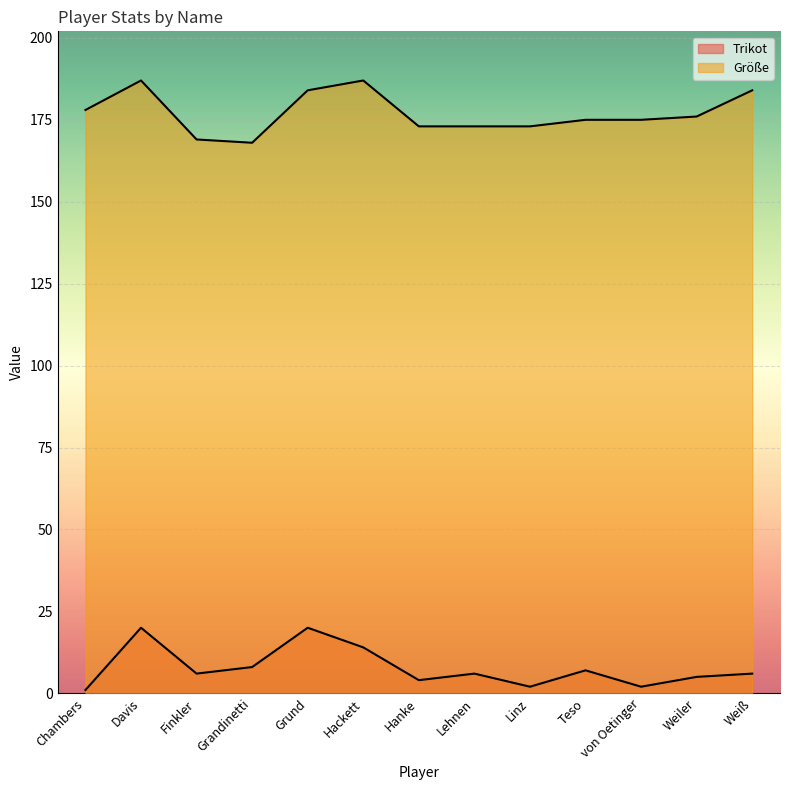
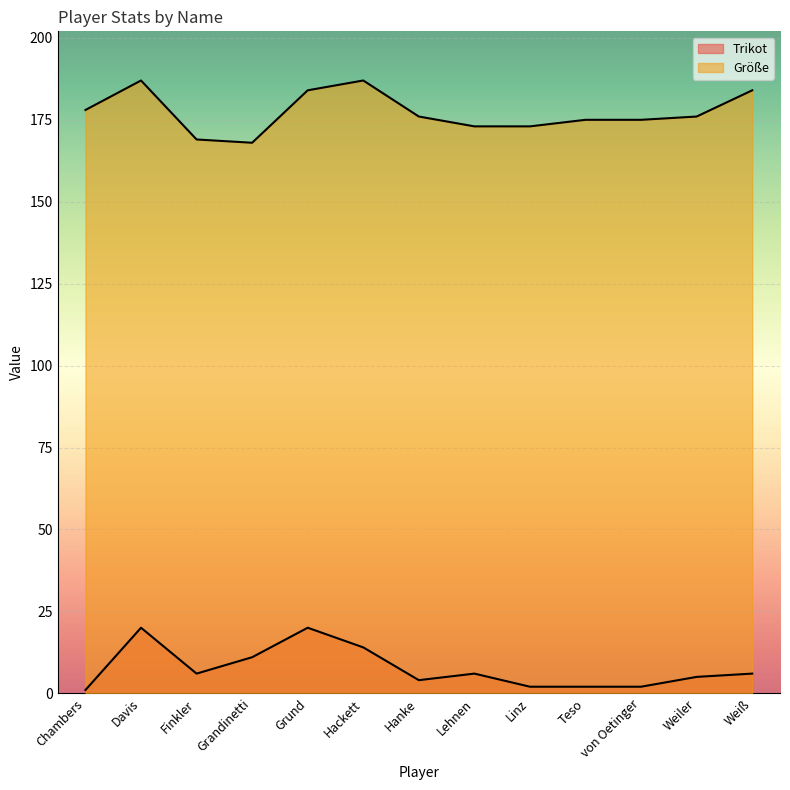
Trikot, Grandinetti: 8 -> 11
Größe, Hanke: 173 -> 176
Trikot, Teso: 7 -> 2
